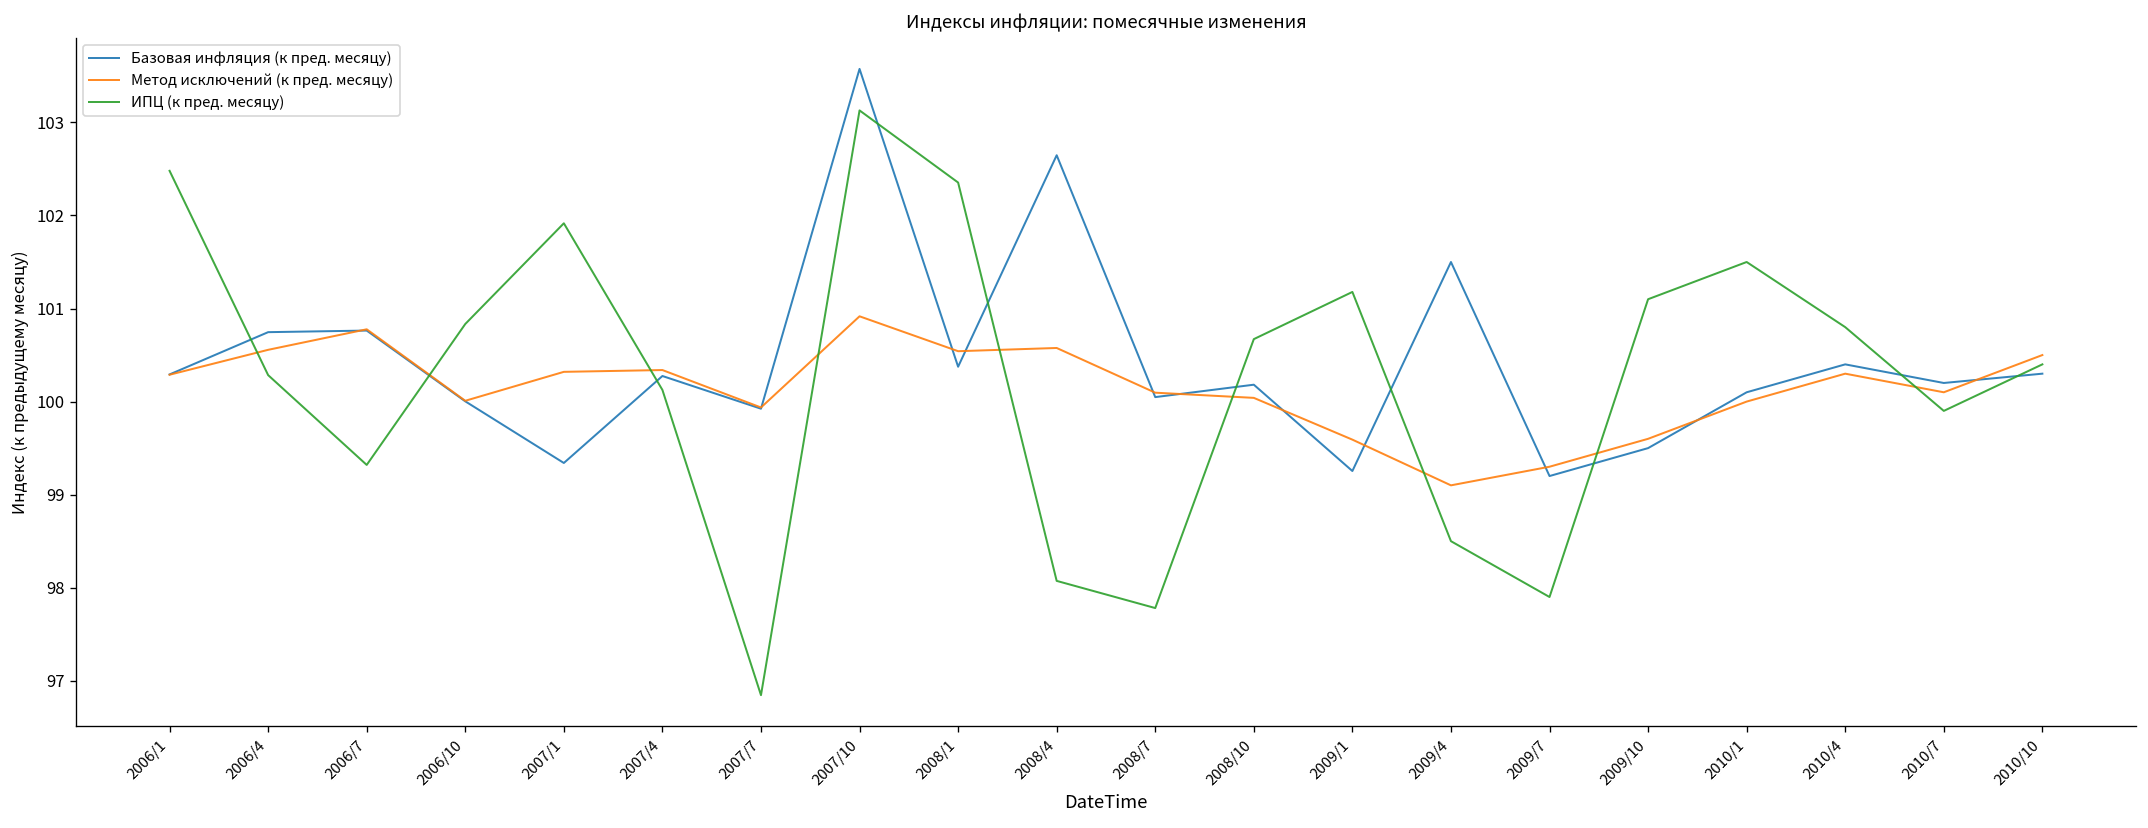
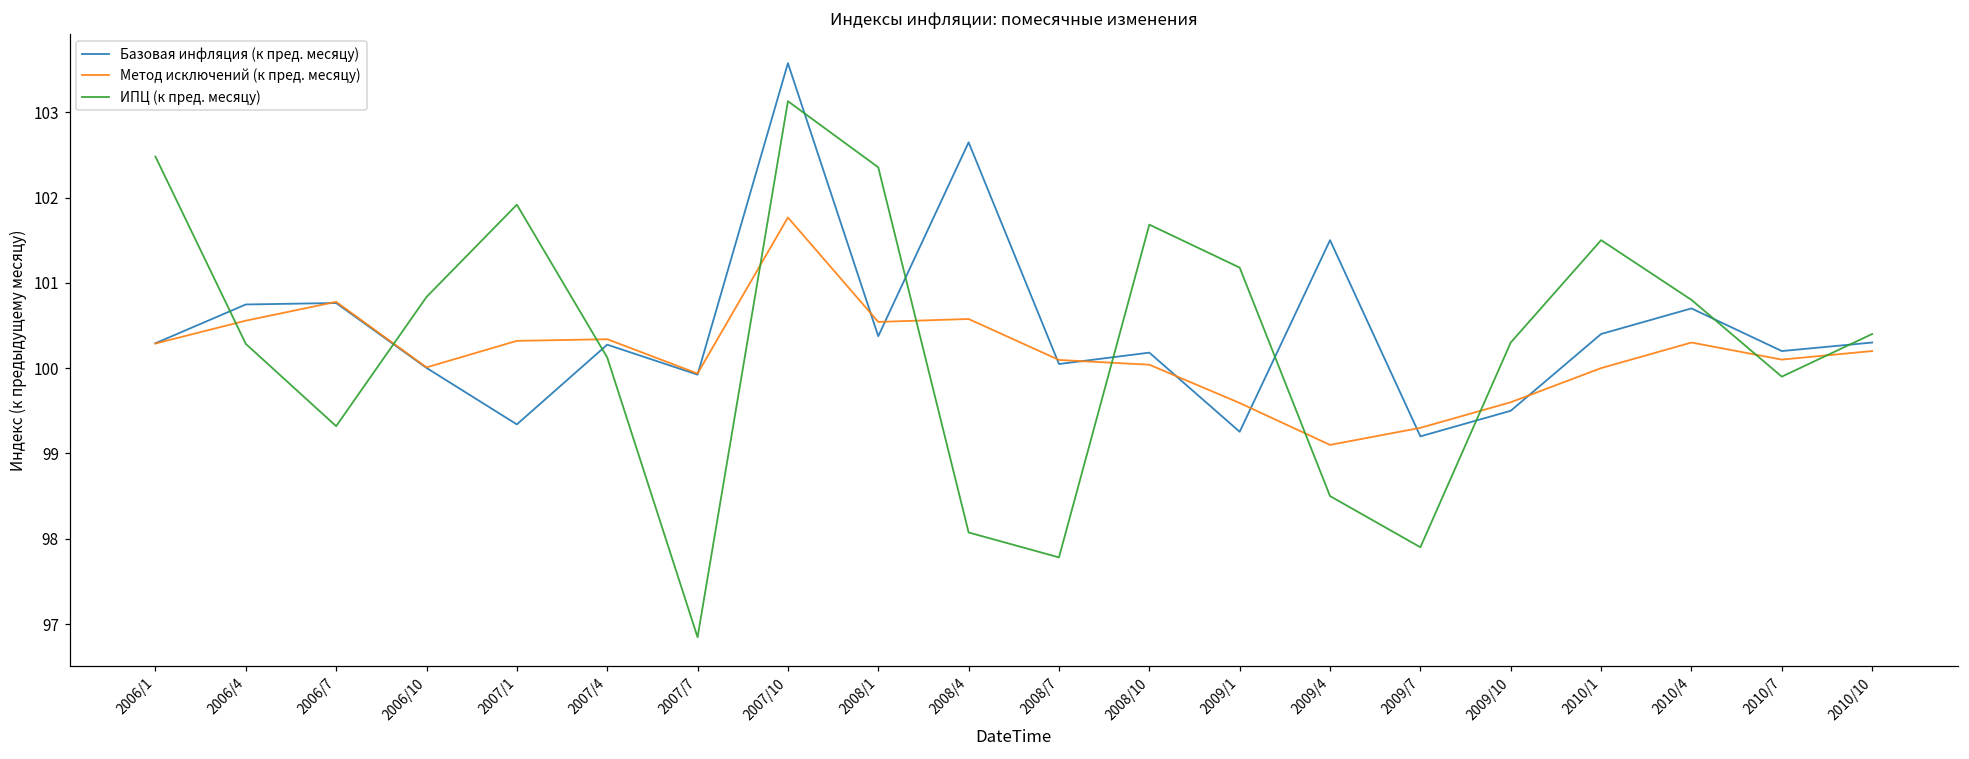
Метод исключений (к пред. месяцу), 2007/10: 100.9 -> 101.8
ИПЦ (к пред. месяцу), 2008/10: 100.7 -> 101.7
ИПЦ (к пред. месяцу), 2009/10: 101.1 -> 100.3
Базовая инфляция (к пред. месяцу), 2010/1: 100.1 -> 100.4
Базовая инфляция (к пред. месяцу), 2010/4: 100.4 -> 100.7
Метод исключений (к пред. месяцу), 2010/10: 100.5 -> 100.2
